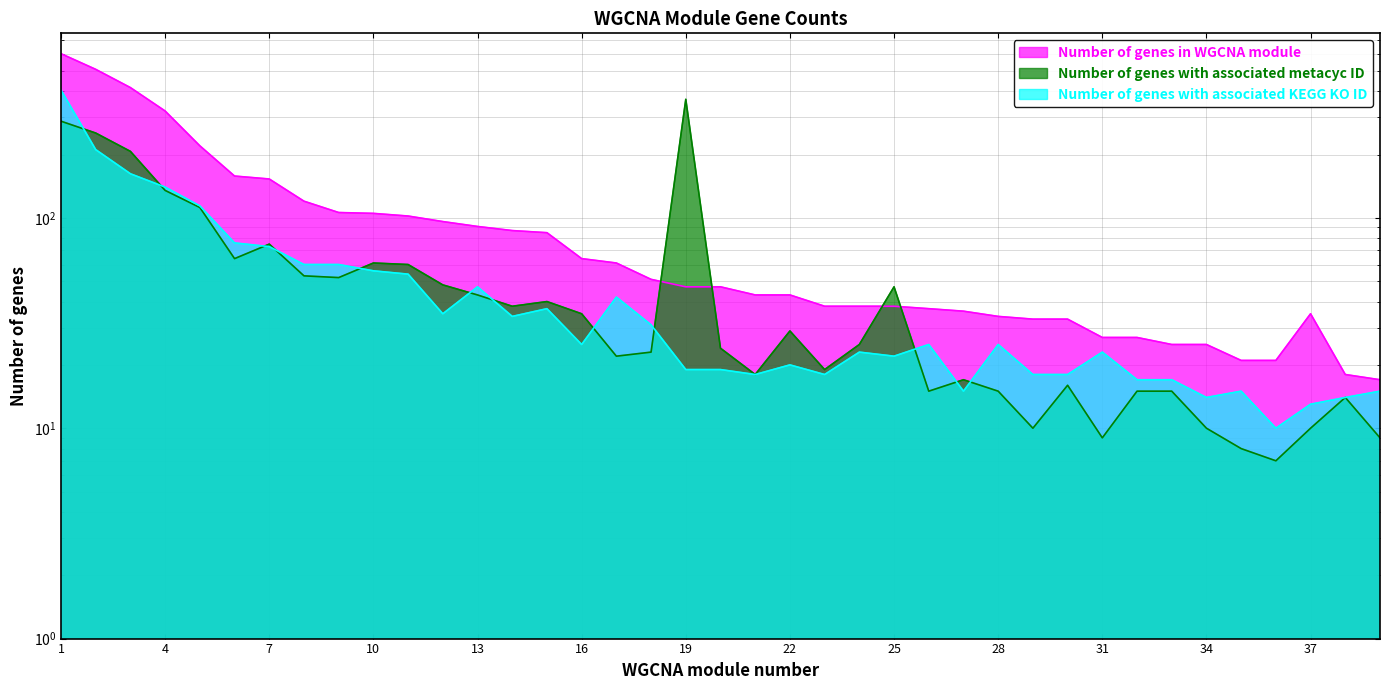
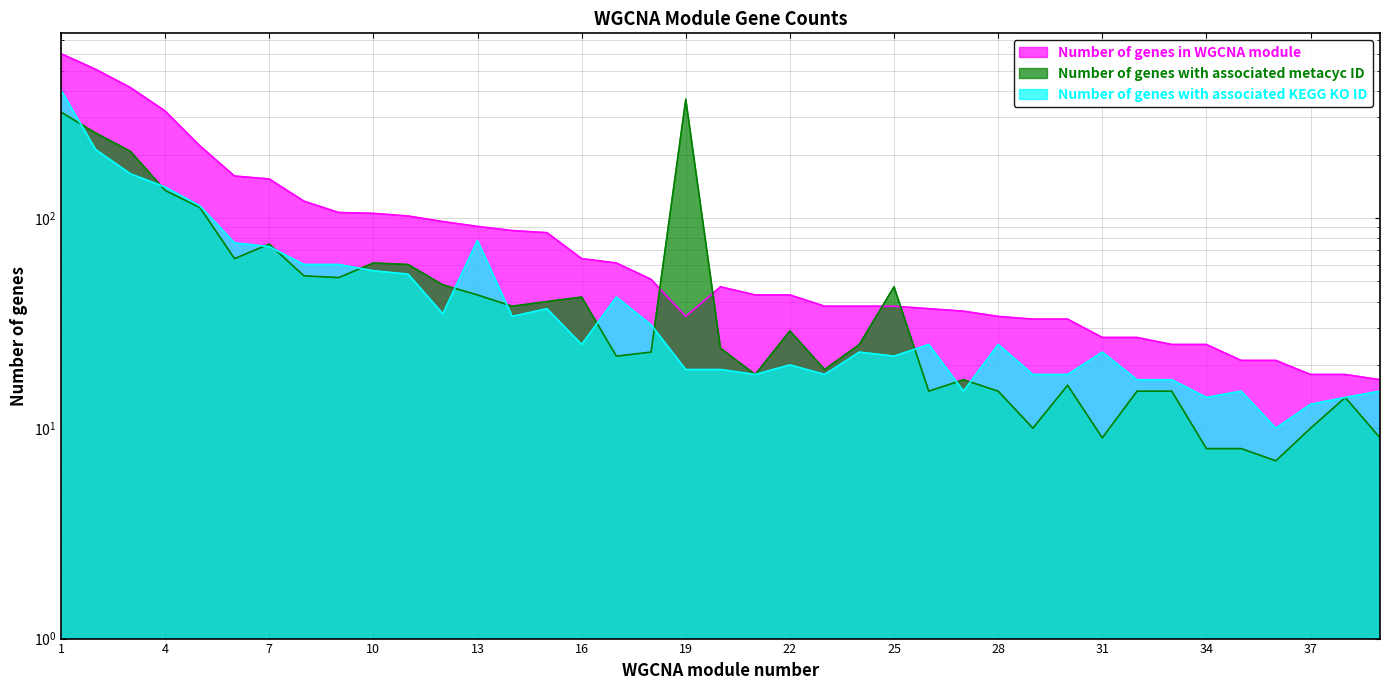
Number of genes with associated metacyc ID, 1: 290 -> 320
Number of genes with associated KEGG KO ID, 13: 47 -> 78
Number of genes with associated metacyc ID, 16: 35 -> 42
Number of genes in WGCNA module, 19: 47 -> 34
Number of genes with associated metacyc ID, 34: 10 -> 8
Number of genes in WGCNA module, 37: 35 -> 18
